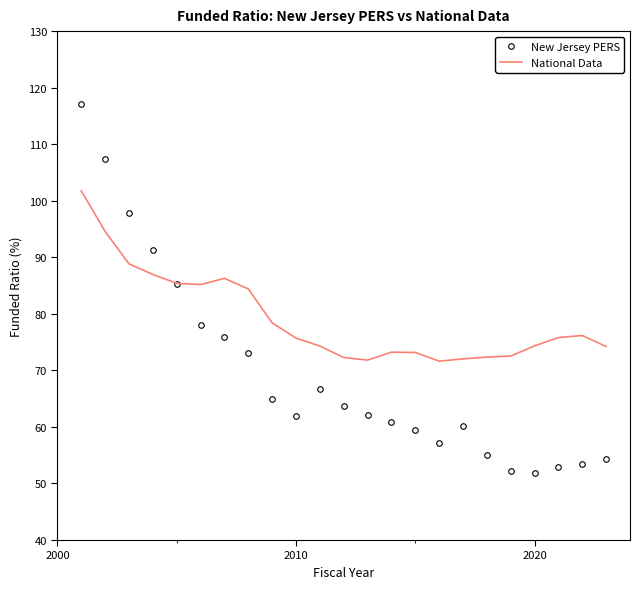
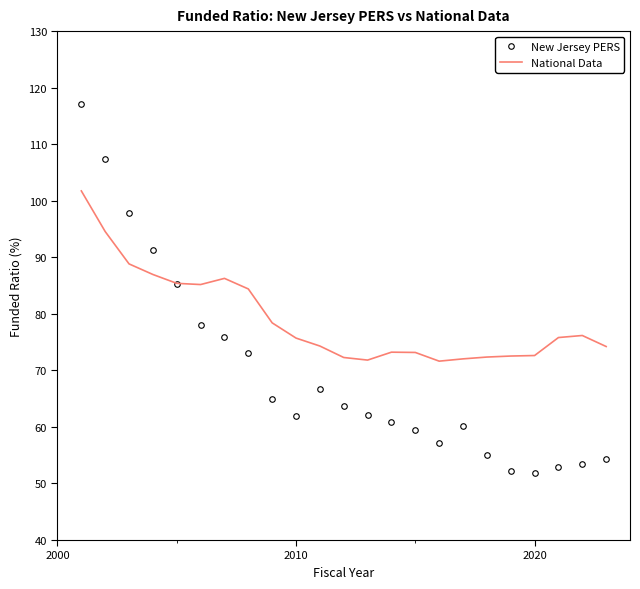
National Data, 2020: 74 -> 73
